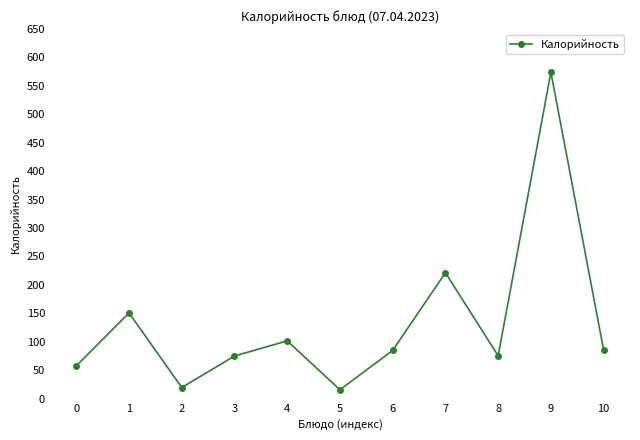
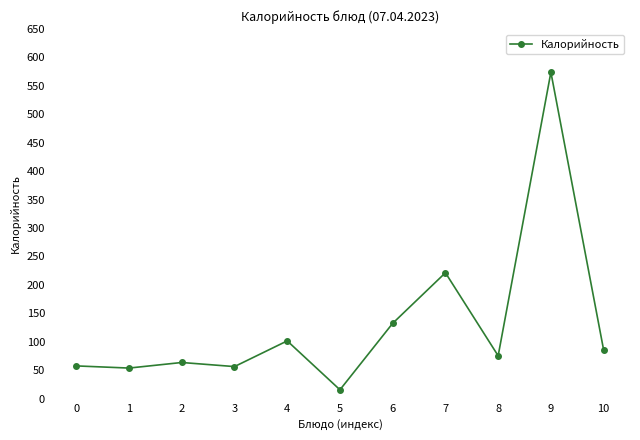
1: 150 -> 50
2: 20 -> 60
3: 80 -> 60
6: 80 -> 130
